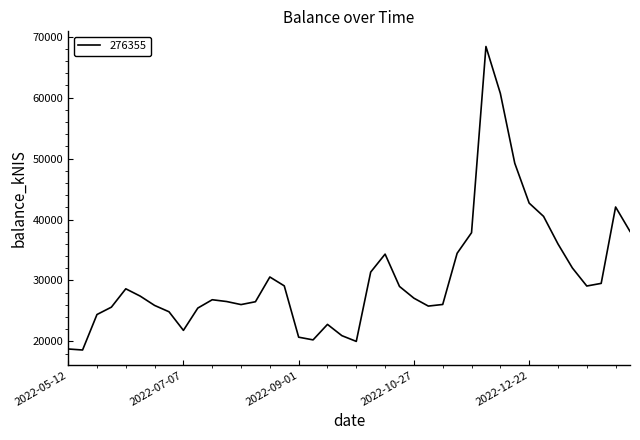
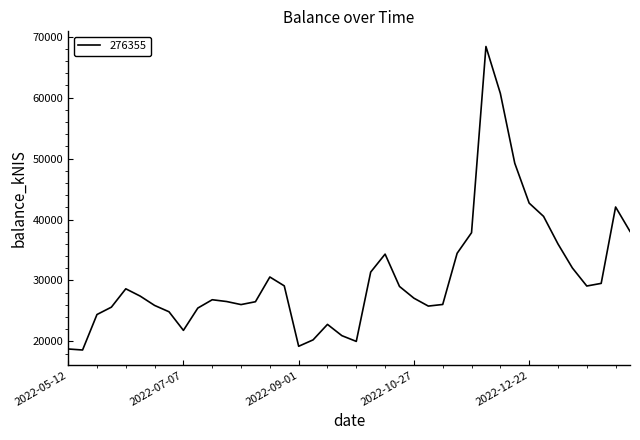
2022-09-01: 21000 -> 19000
